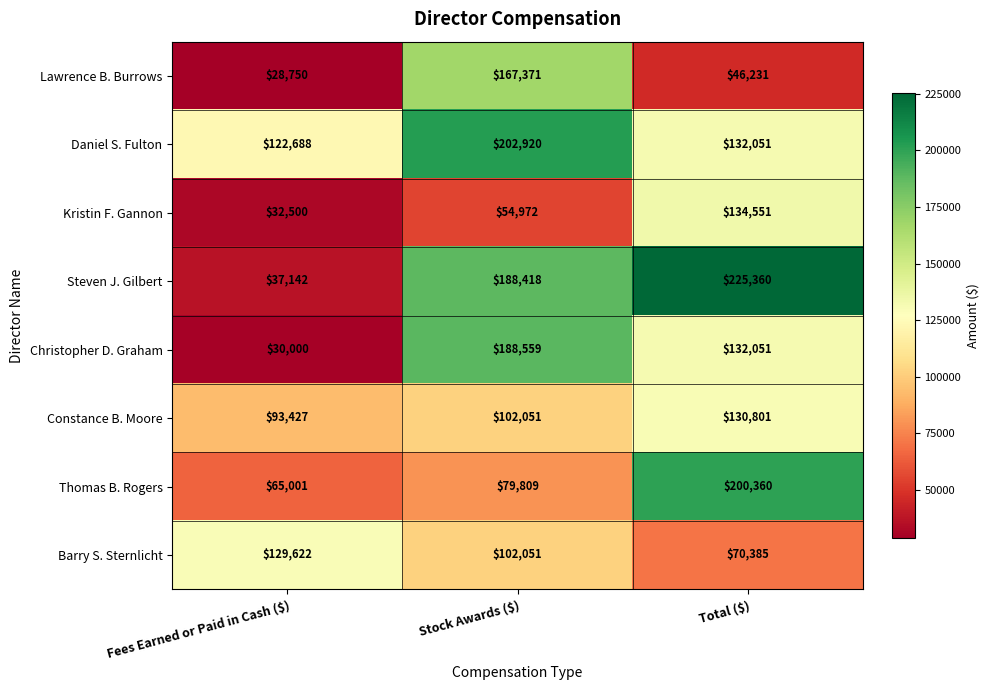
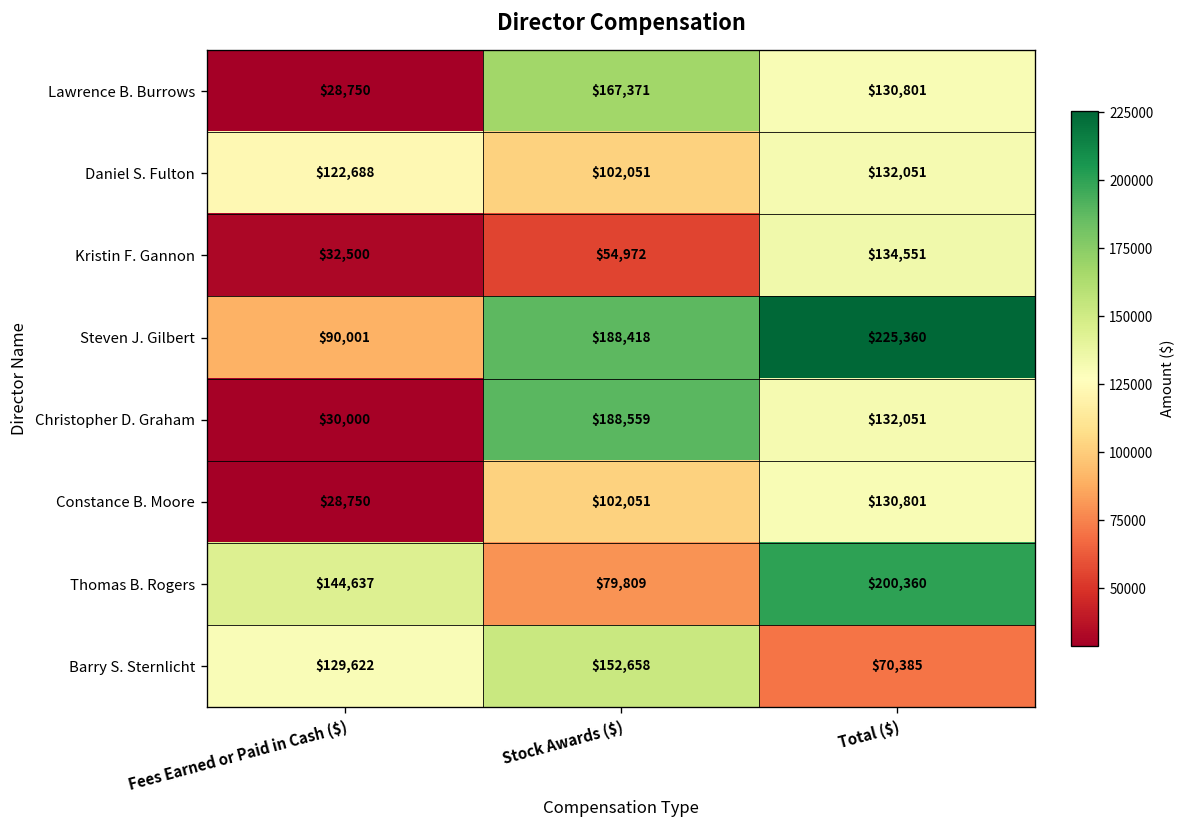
Lawrence B. Burrows, Total ($): $46,231 -> $130,801
Daniel S. Fulton, Stock Awards ($): $202,920 -> $102,051
Steven J. Gilbert, Fees Earned or Paid in Cash ($): $37,142 -> $90,001
Constance B. Moore, Fees Earned or Paid in Cash ($): $93,427 -> $28,750
Thomas B. Rogers, Fees Earned or Paid in Cash ($): $65,001 -> $144,637
Barry S. Sternlicht, Stock Awards ($): $102,051 -> $152,658
